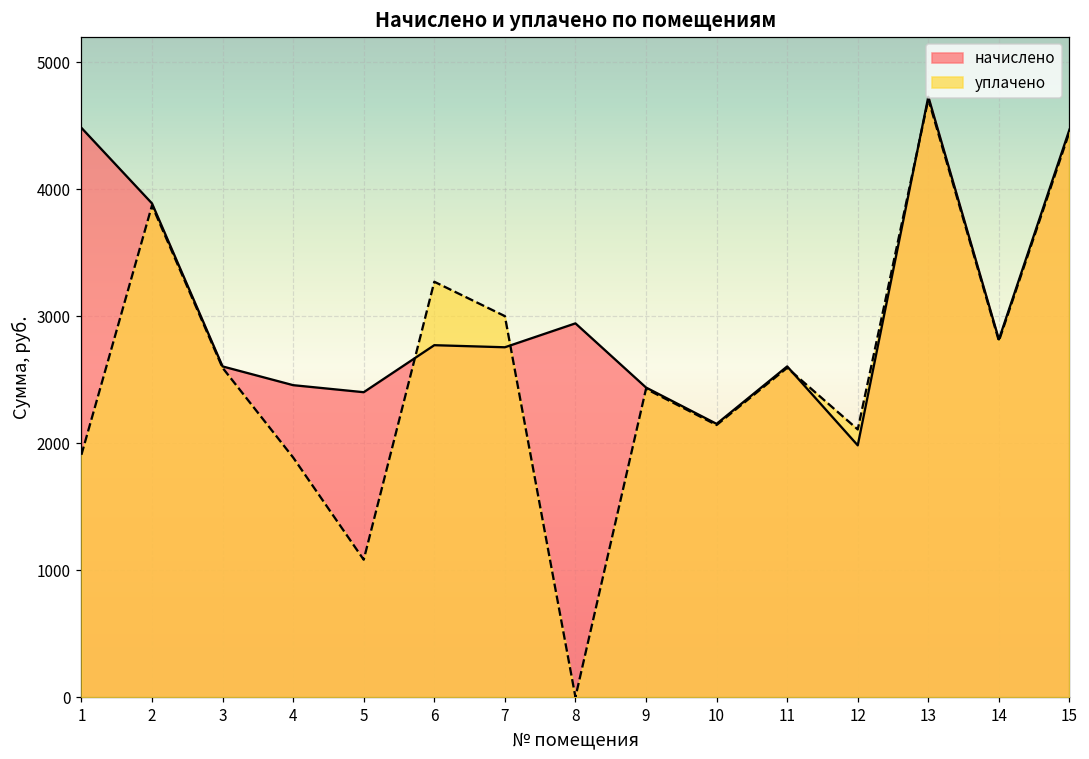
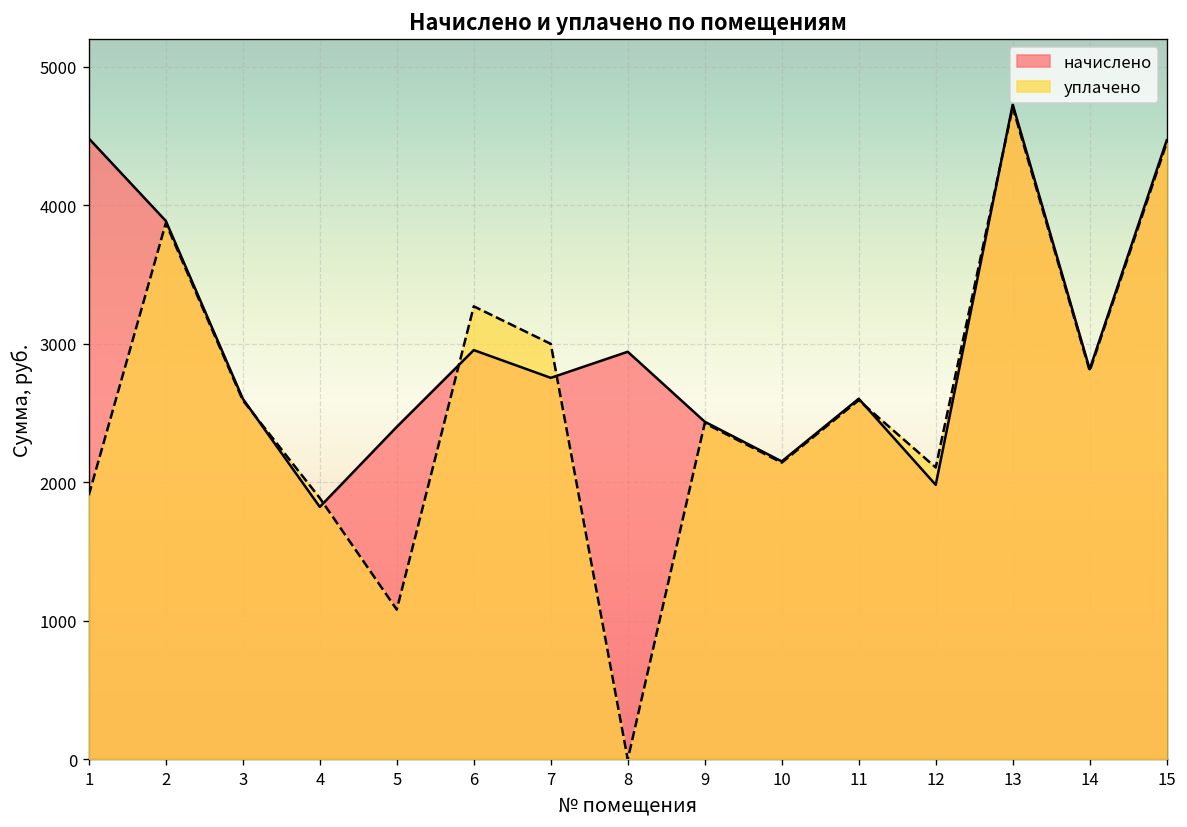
начислено, 4: 2460 -> 1820
начислено, 6: 2770 -> 2950
